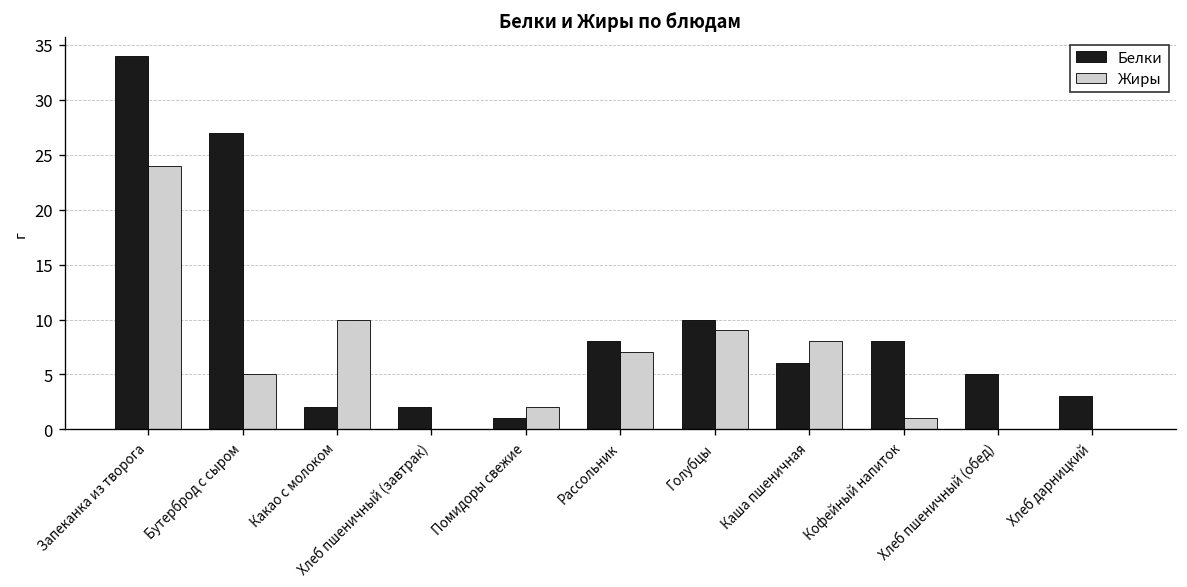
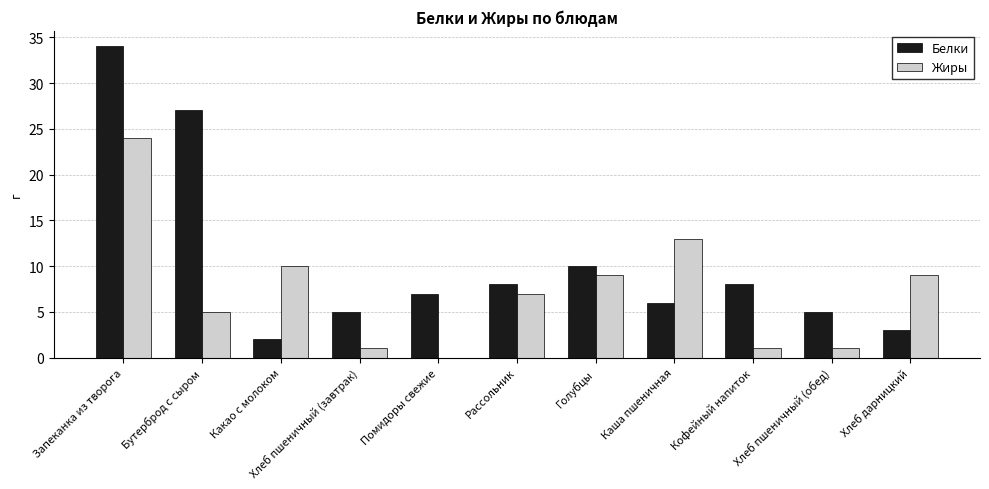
Белки, Хлеб пшеничный (завтрак): 2 -> 5
Жиры, Хлеб пшеничный (завтрак): 0 -> 1
Белки, Помидоры свежие: 1 -> 7
Жиры, Помидоры свежие: 2 -> 0
Жиры, Каша пшеничная: 8 -> 13
Жиры, Хлеб пшеничный (обед): 0 -> 1
Жиры, Хлеб дарницкий: 0 -> 9
